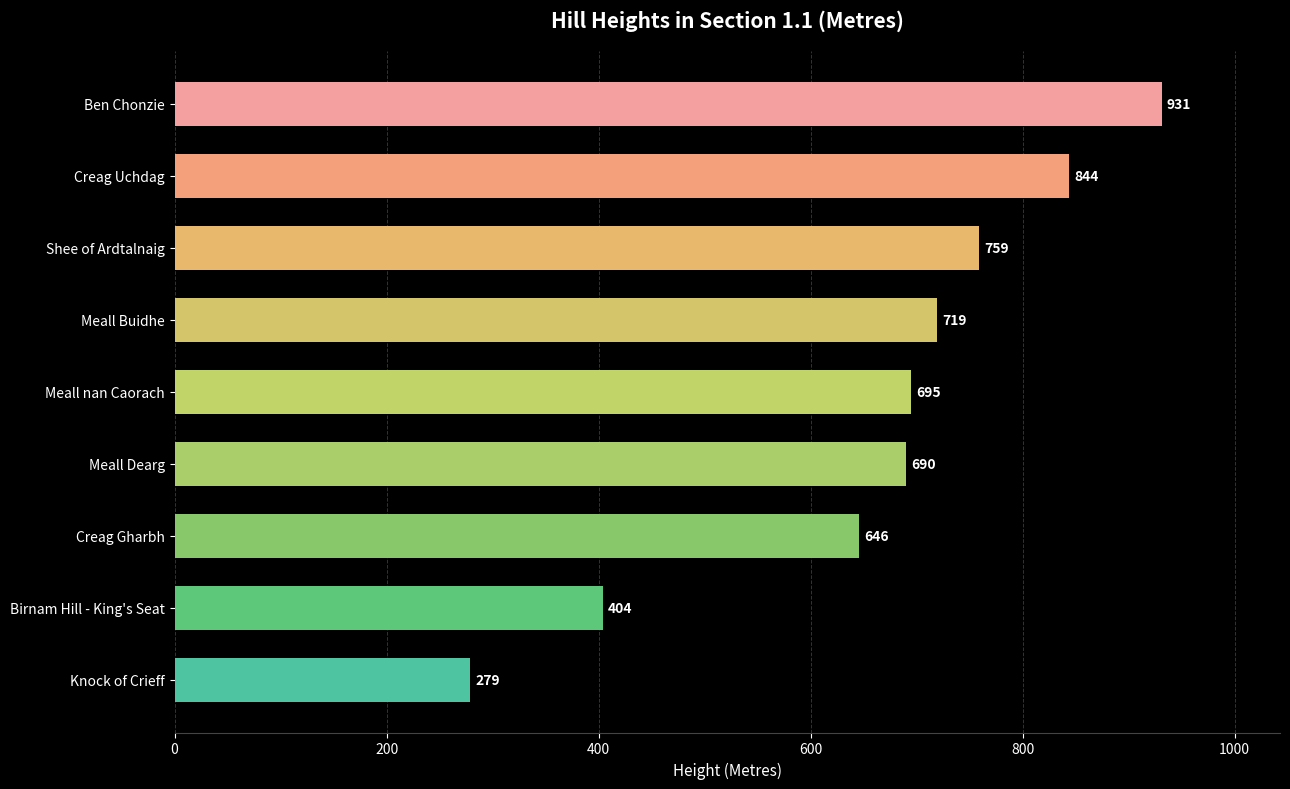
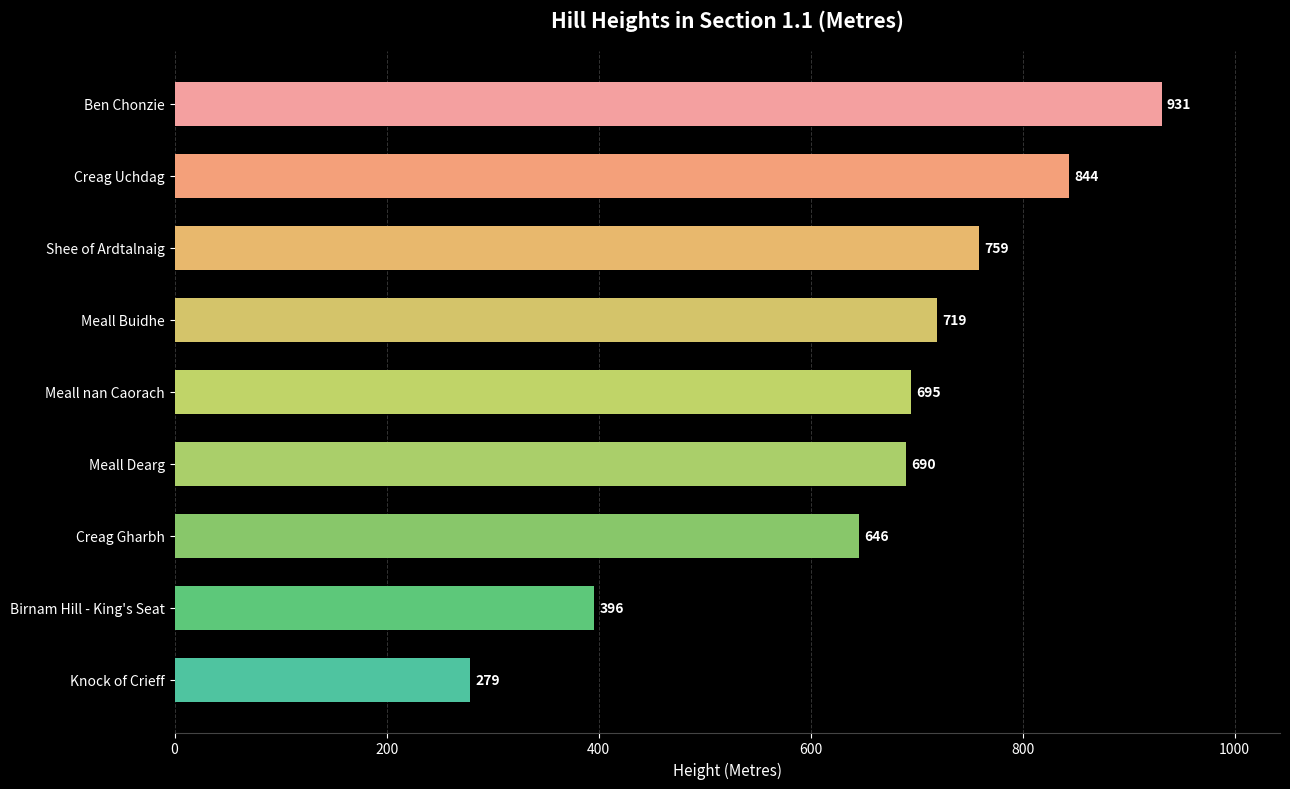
Birnam Hill - King's Seat: 404 -> 396
